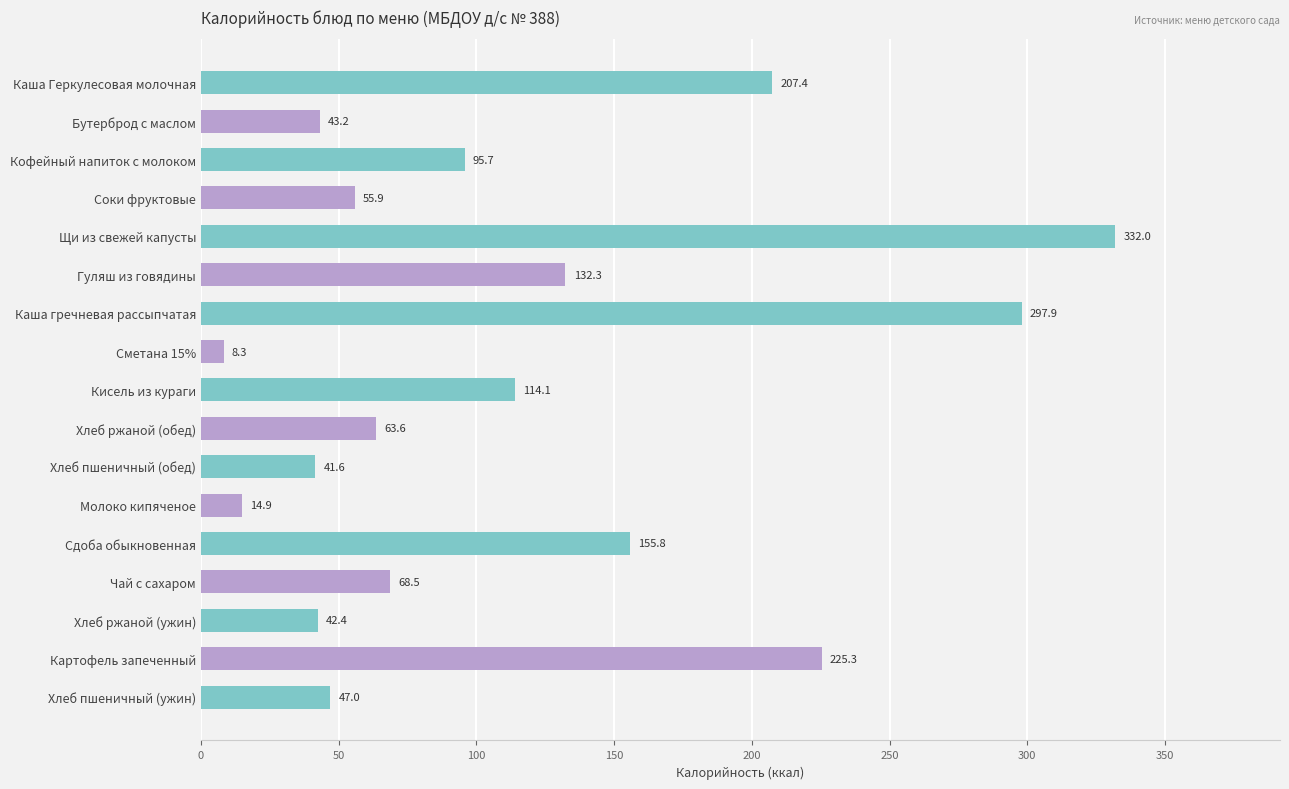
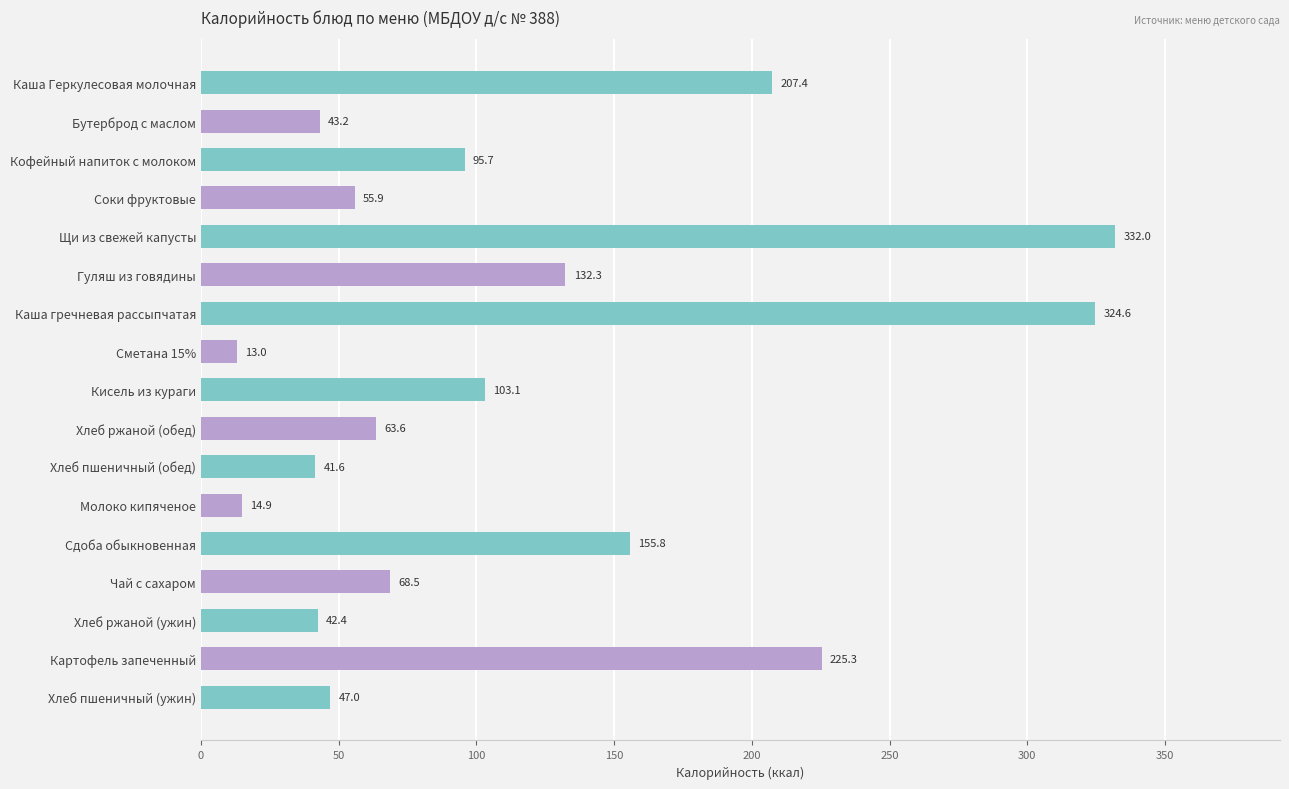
Каша гречневая рассыпчатая: 297.9 -> 324.6
Сметана 15%: 8.3 -> 13.0
Кисель из кураги: 114.1 -> 103.1
